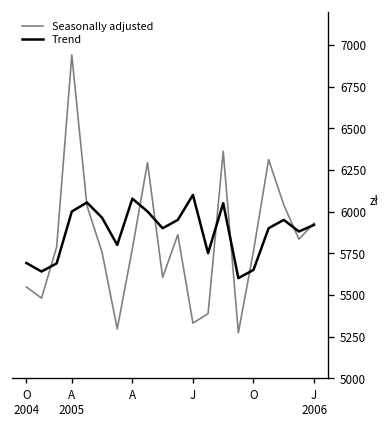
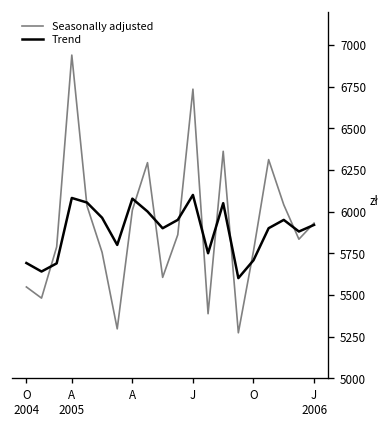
Trend, A 2005: 6000 -> 6080
Seasonally adjusted, A: 5780 -> 6010
Seasonally adjusted, J: 5330 -> 6730
Trend, O: 5650 -> 5710
